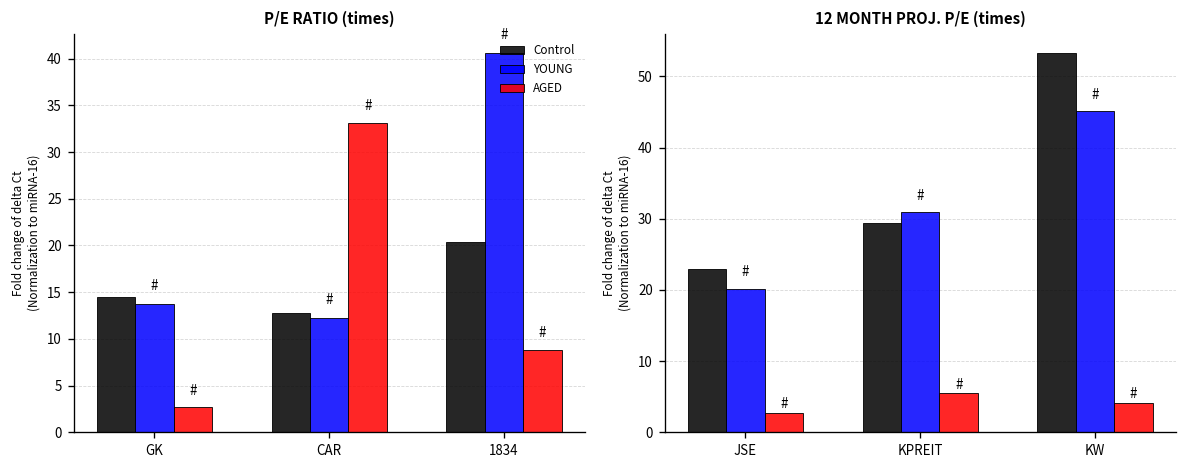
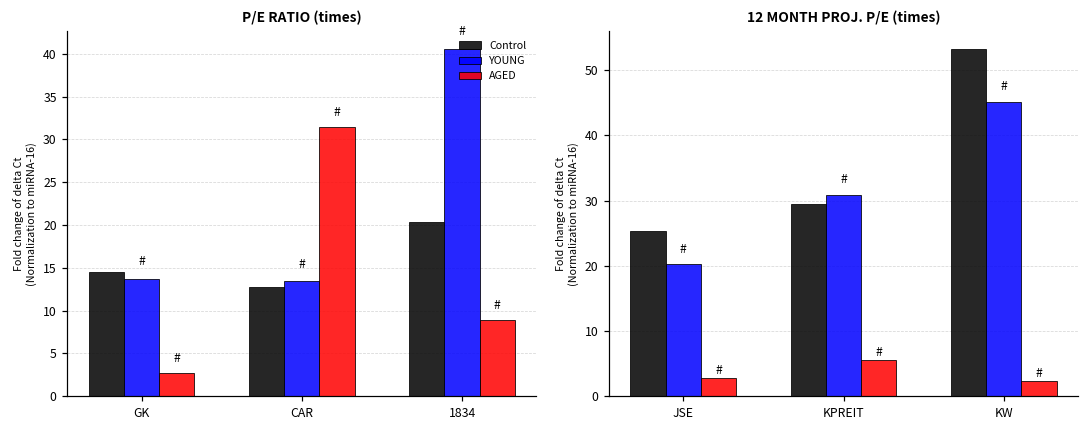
P/E RATIO (times), YOUNG, CAR: 12 -> 13
P/E RATIO (times), AGED, CAR: 33 -> 31
12 MONTH PROJ. P/E (times), Control, JSE: 23 -> 25
12 MONTH PROJ. P/E (times), AGED, KW: 4 -> 2
